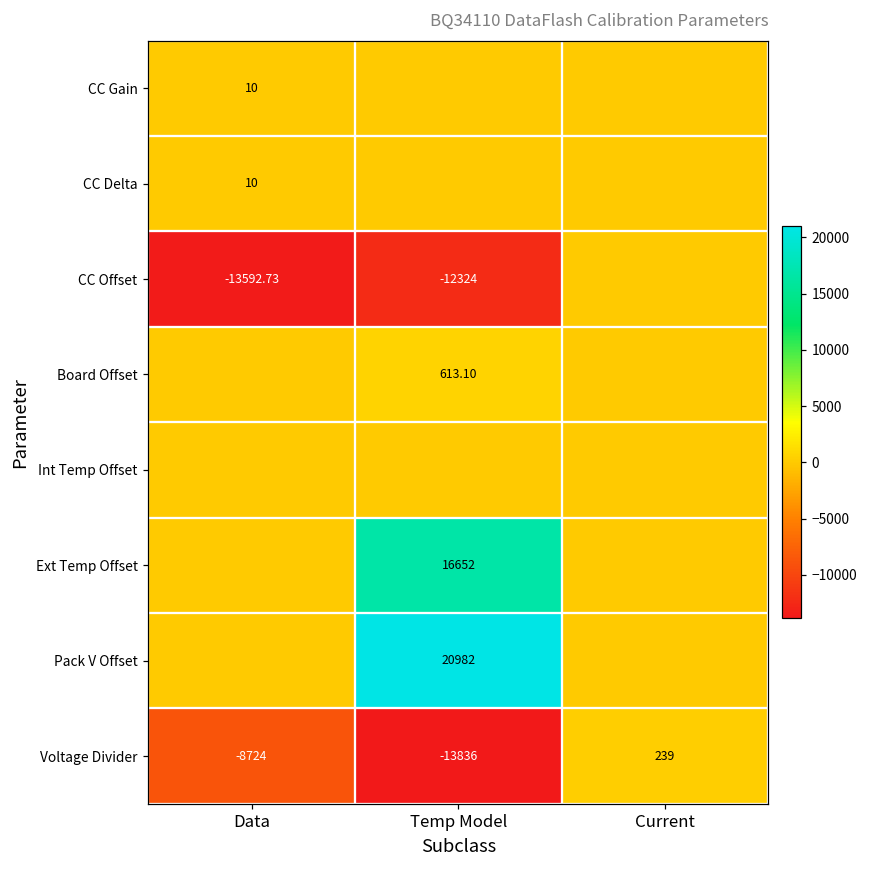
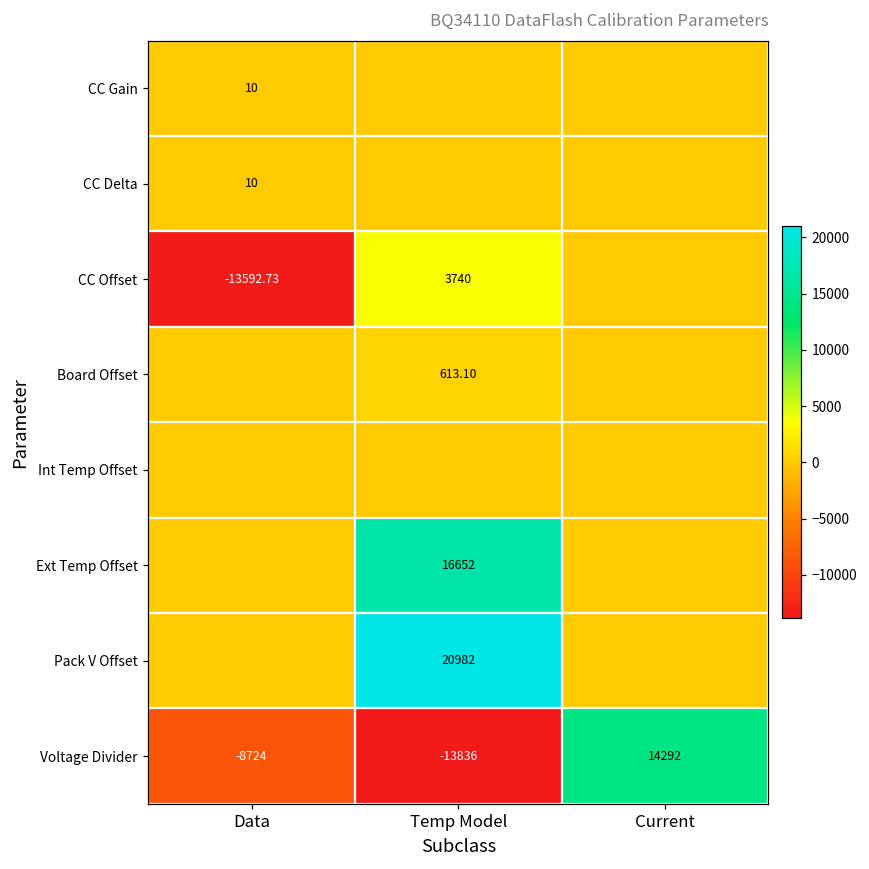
CC Offset, Temp Model: -12324 -> 3740
Voltage Divider, Current: 239 -> 14292
